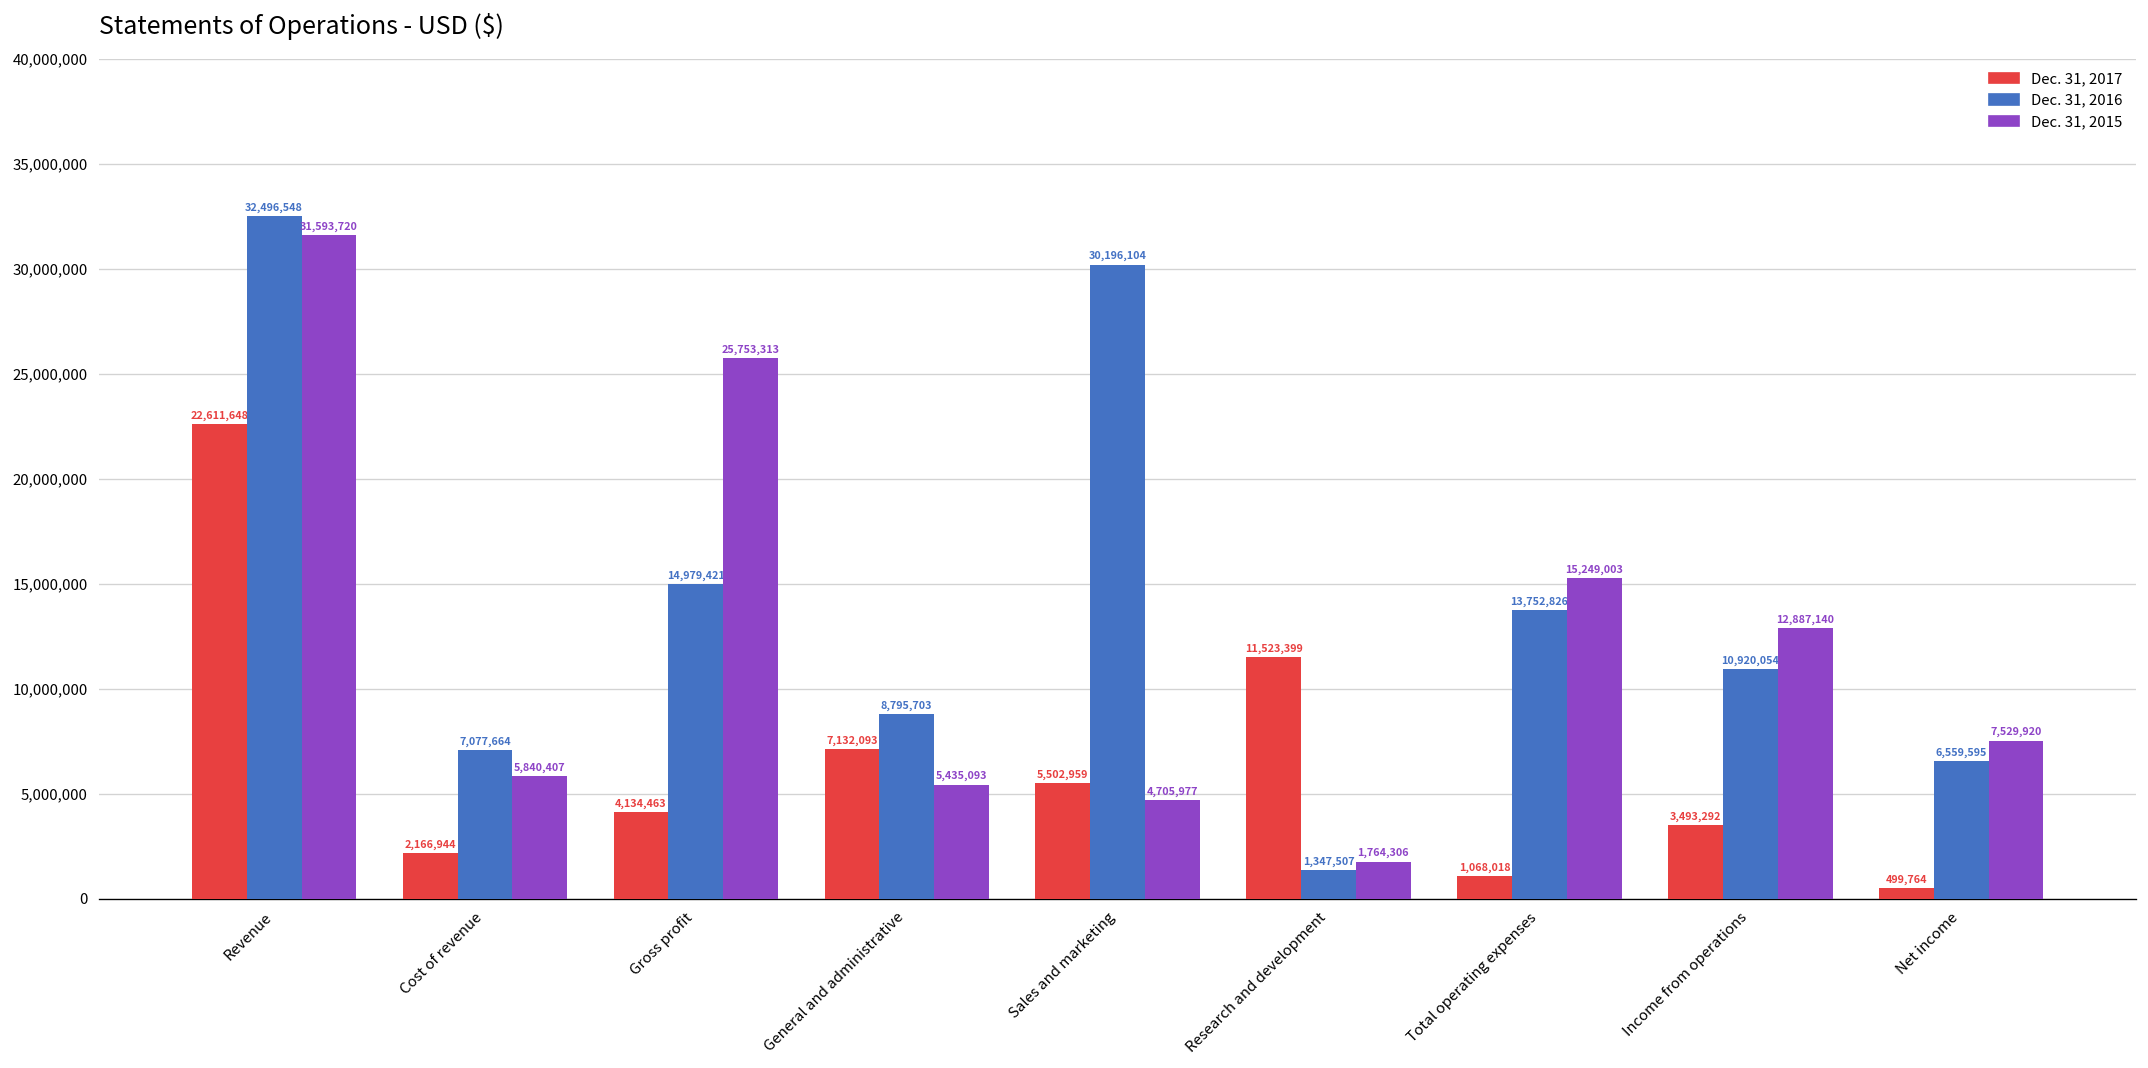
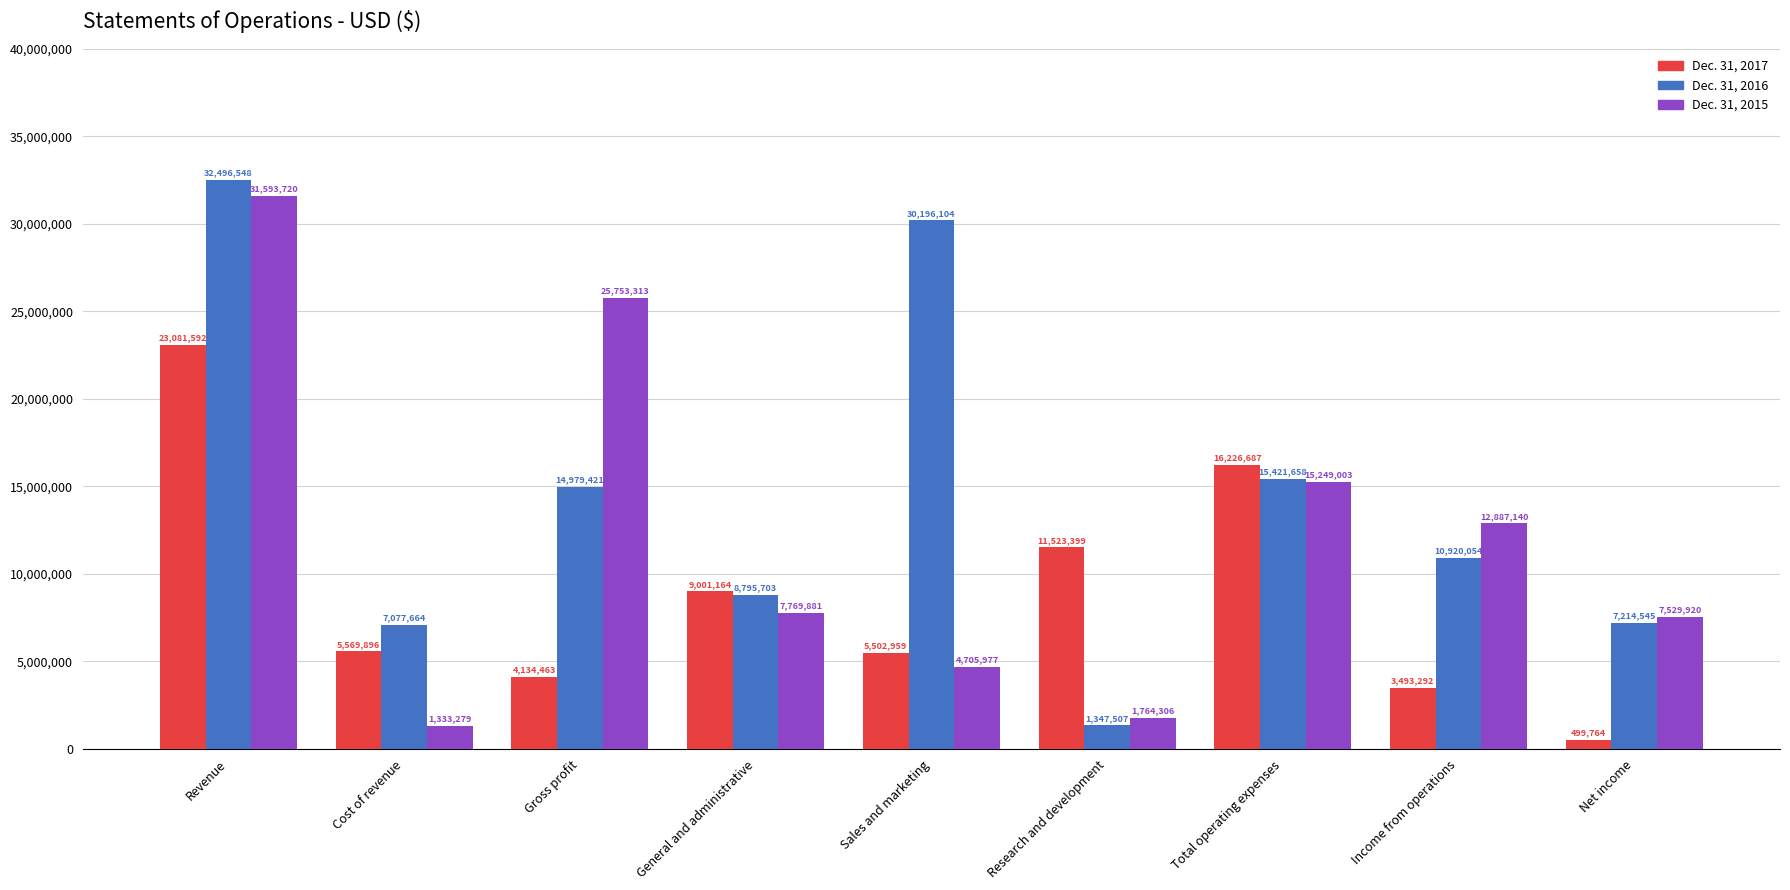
Dec. 31, 2017, Revenue: 22,611,648 -> 23,081,592
Dec. 31, 2017, Cost of revenue: 2,166,944 -> 5,569,896
Dec. 31, 2015, Cost of revenue: 5,840,407 -> 1,333,279
Dec. 31, 2017, General and administrative: 7,132,093 -> 9,001,164
Dec. 31, 2015, General and administrative: 5,435,093 -> 7,769,881
Dec. 31, 2017, Total operating expenses: 1,068,018 -> 16,226,687
Dec. 31, 2016, Total operating expenses: 13,752,826 -> 15,421,658
Dec. 31, 2016, Net income: 6,559,595 -> 7,214,545
